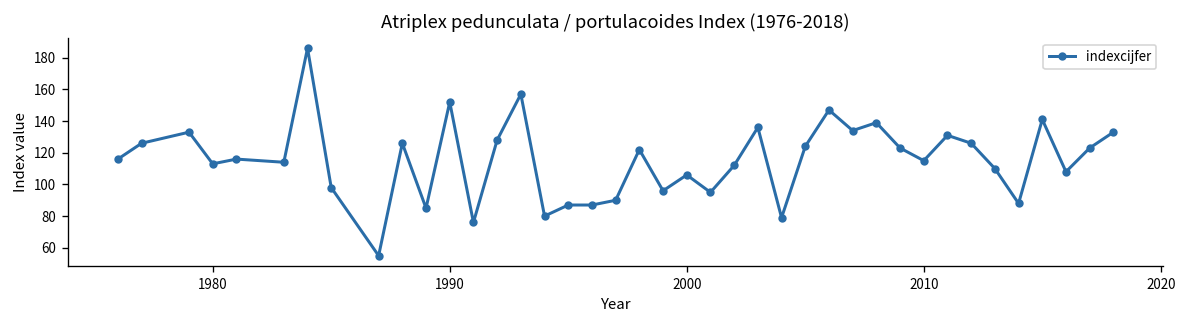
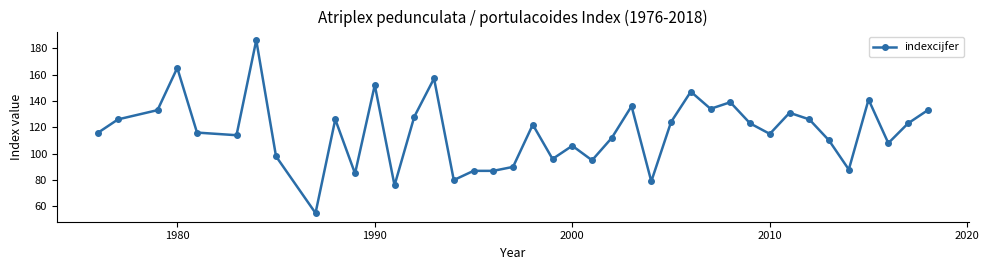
1980: 113 -> 165
